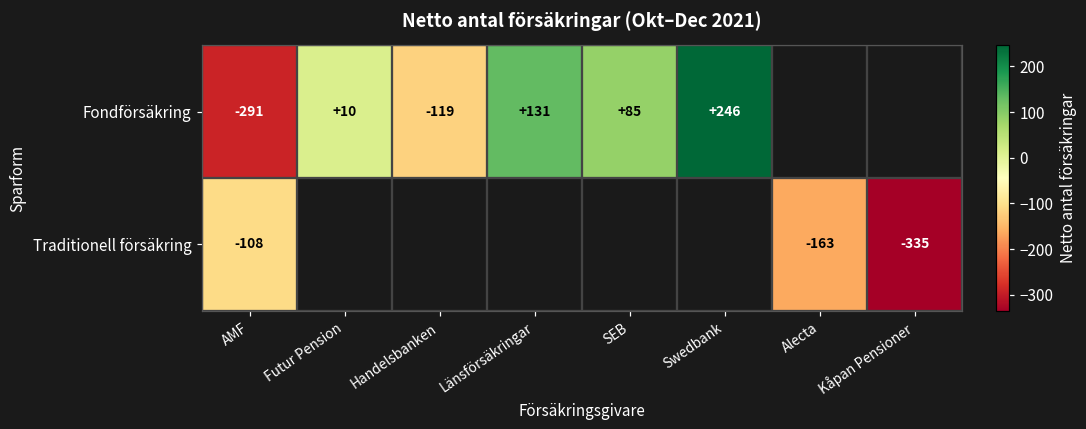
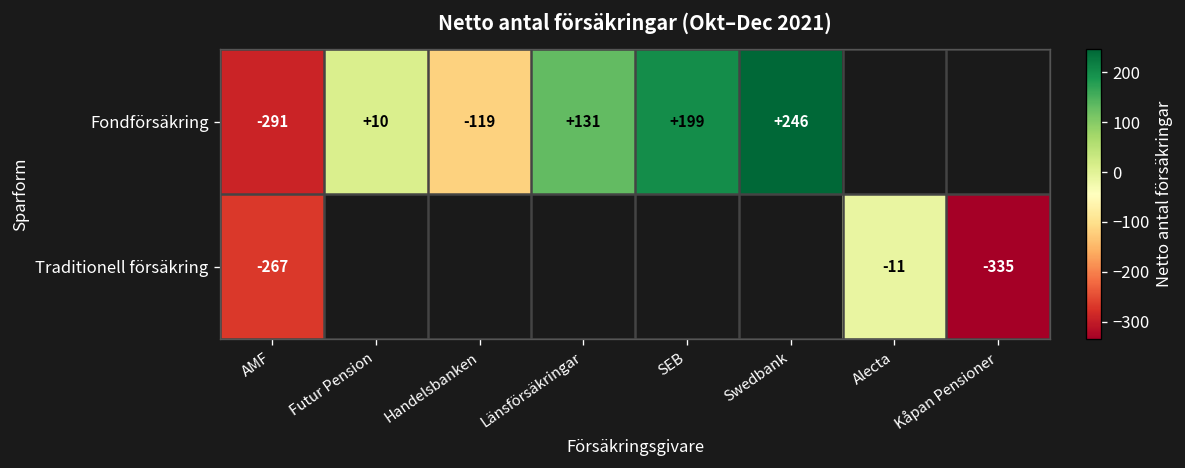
Fondförsäkring, SEB: +85 -> +199
Traditionell försäkring, AMF: -108 -> -267
Traditionell försäkring, Alecta: -163 -> -11
